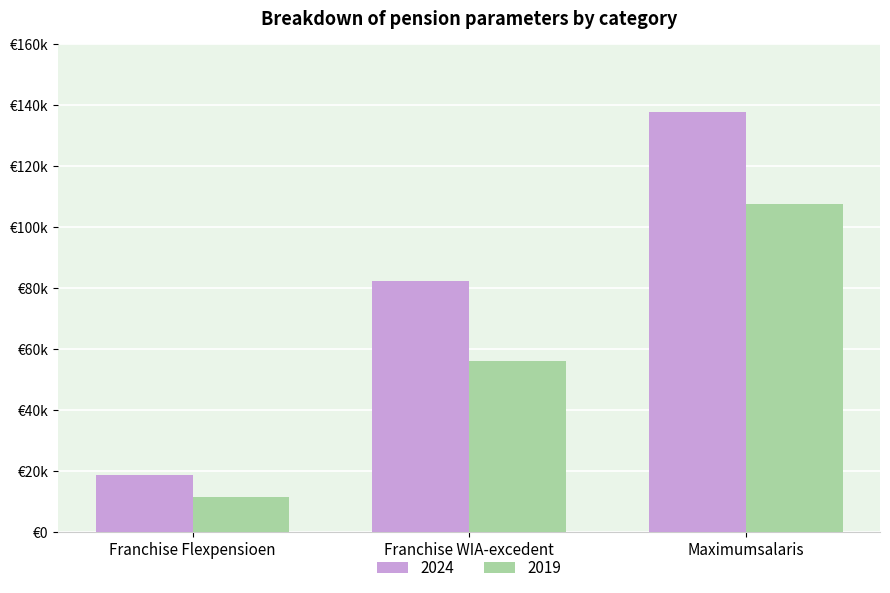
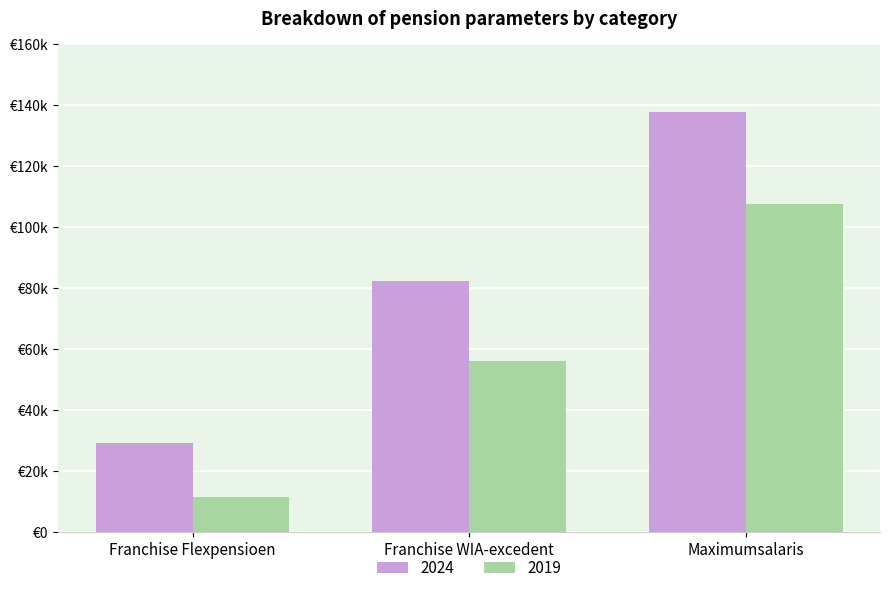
2024, Franchise Flexpensioen: €19000 -> €29000
